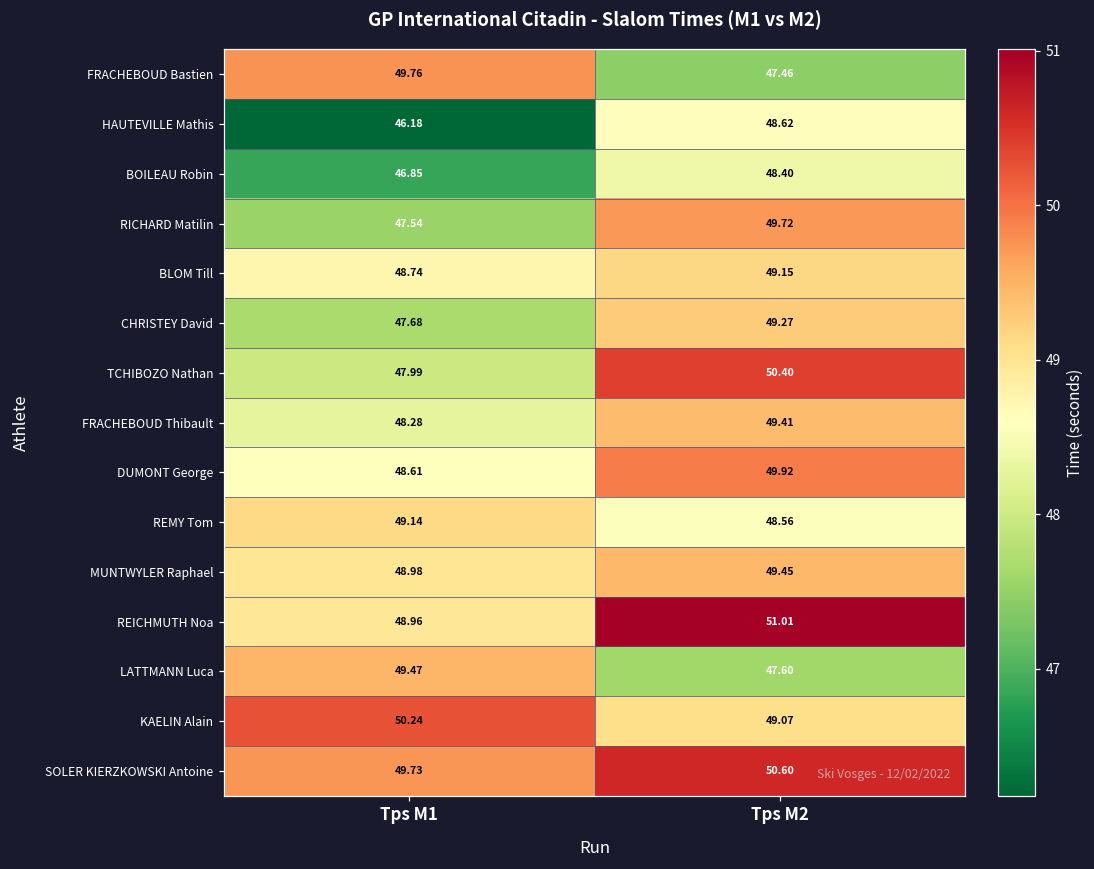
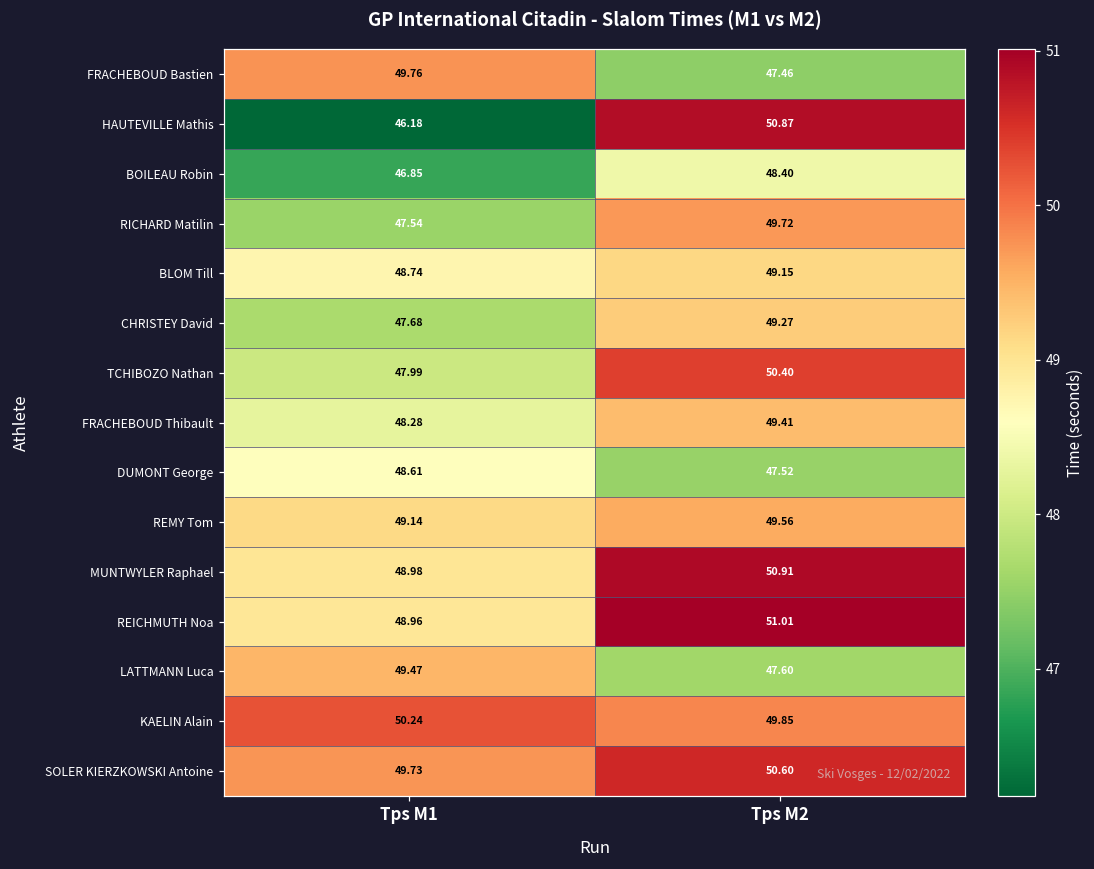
HAUTEVILLE Mathis, Tps M2: 48.62 -> 50.87
DUMONT George, Tps M2: 49.92 -> 47.52
REMY Tom, Tps M2: 48.56 -> 49.56
MUNTWYLER Raphael, Tps M2: 49.45 -> 50.91
KAELIN Alain, Tps M2: 49.07 -> 49.85
